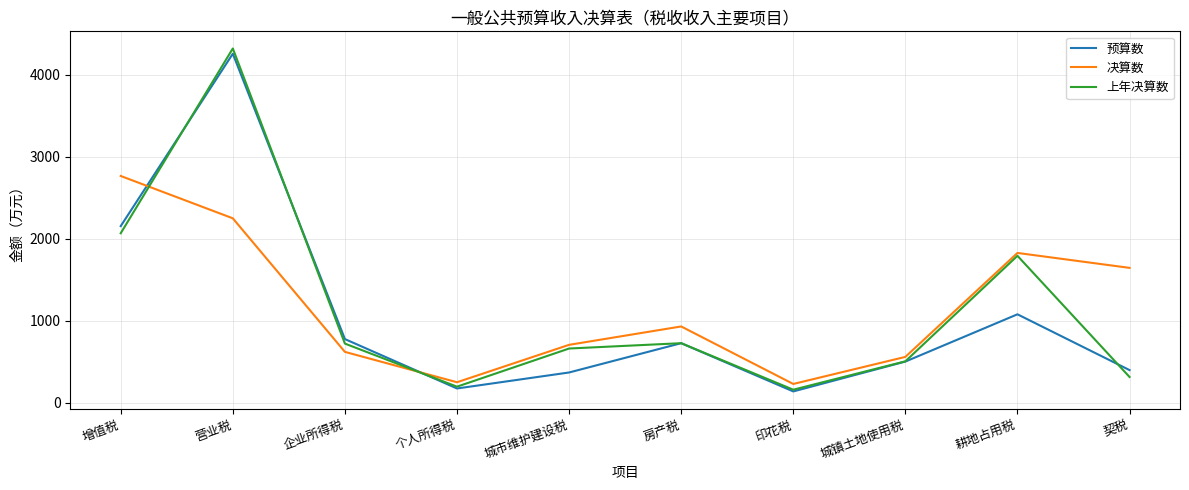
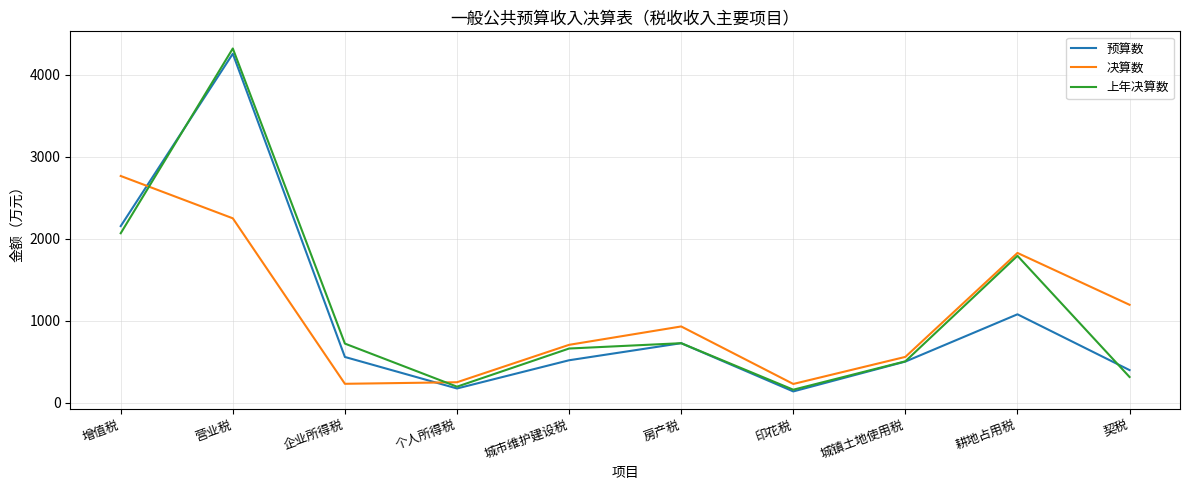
预算数, 企业所得税: 800 -> 600
决算数, 企业所得税: 600 -> 200
预算数, 城市维护建设税: 400 -> 500
决算数, 契税: 1600 -> 1200
